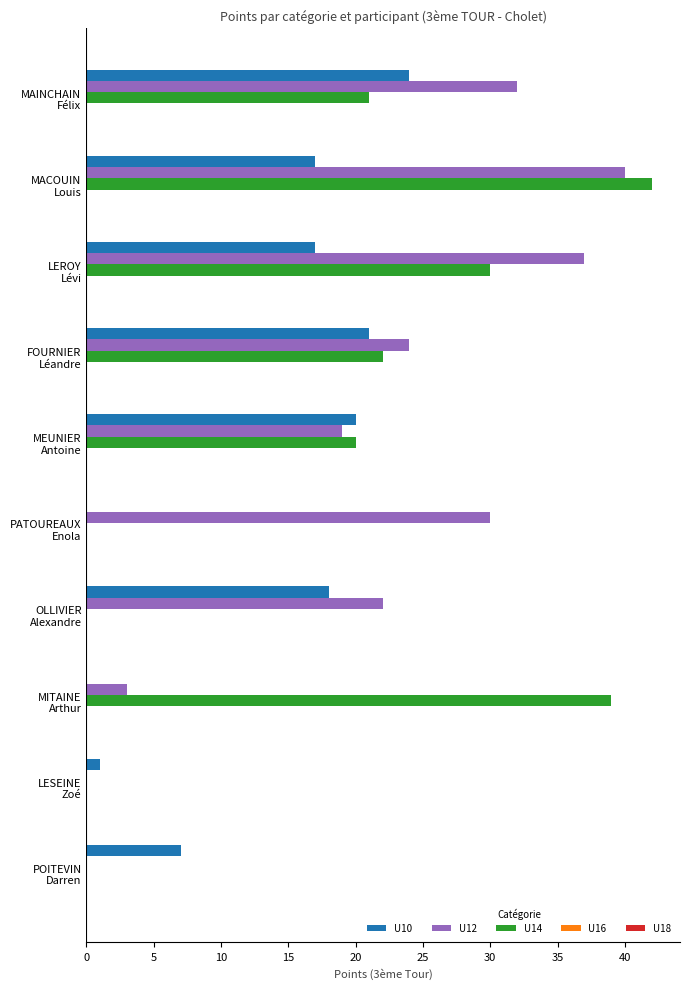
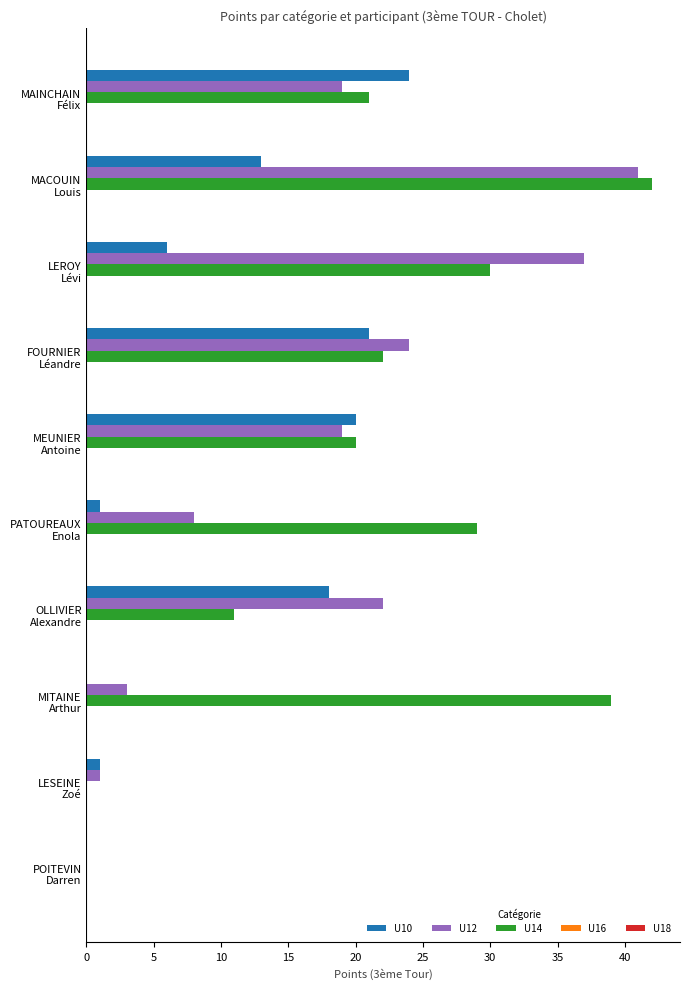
U12, MAINCHAIN Félix: 32 -> 19
U10, MACOUIN Louis: 17 -> 13
U12, MACOUIN Louis: 40 -> 41
U10, LEROY Lévi: 17 -> 6
U10, PATOUREAUX Enola: 0 -> 1
U12, PATOUREAUX Enola: 30 -> 8
U14, PATOUREAUX Enola: 0 -> 29
U14, OLLIVIER Alexandre: 0 -> 11
U12, LESEINE Zoé: 0 -> 1
U10, POITEVIN Darren: 7 -> 0
